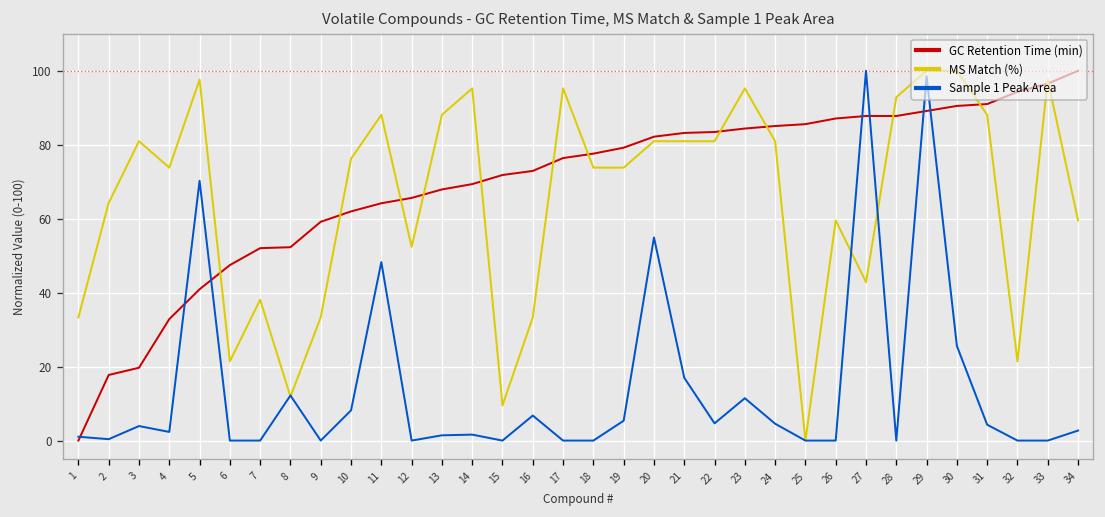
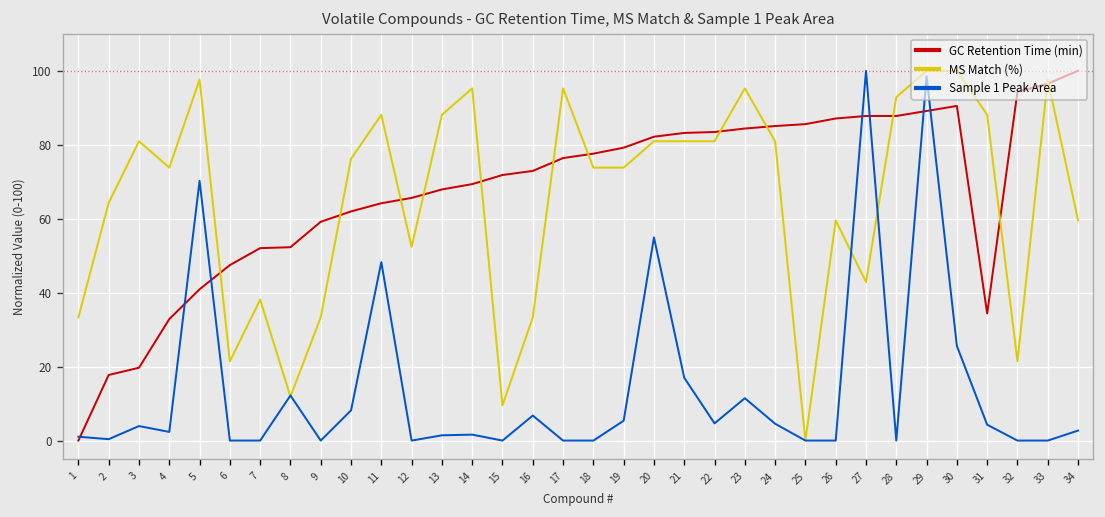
GC Retention Time (min), 31: 91 -> 34
